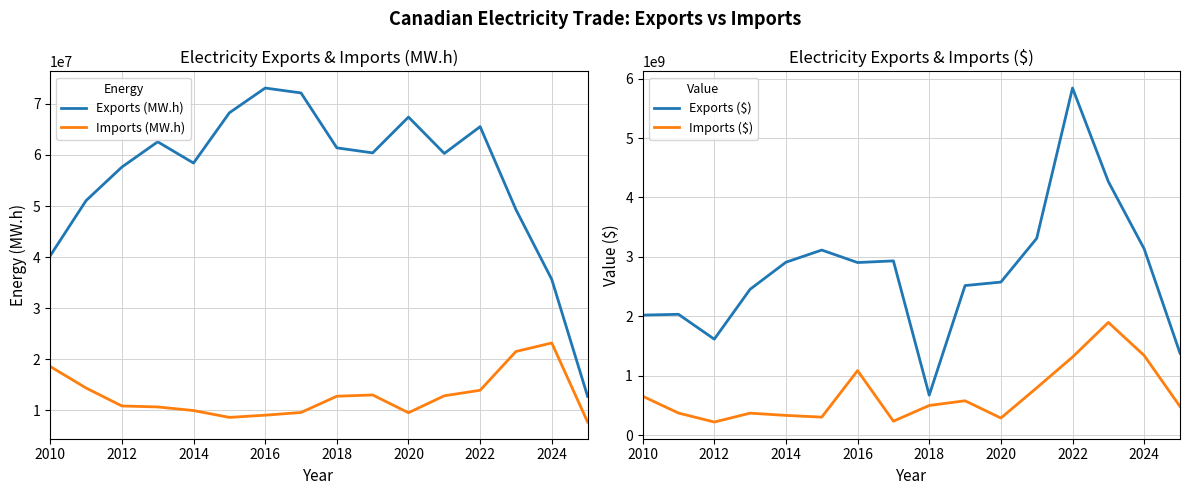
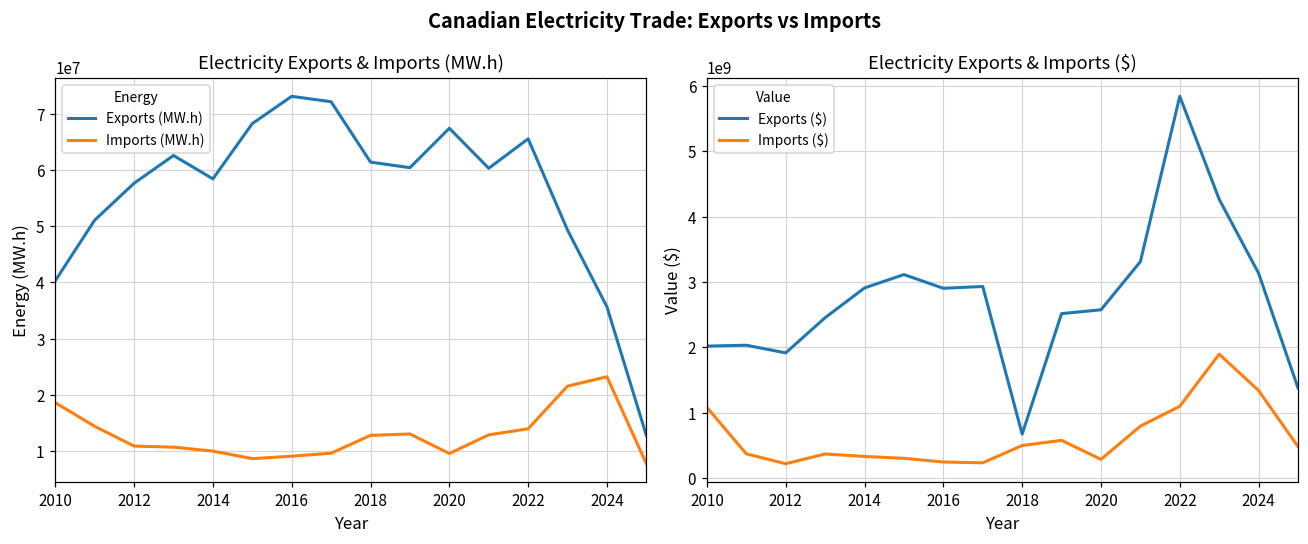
Electricity Exports & Imports ($), Imports ($), 2010: 700000000 -> 1100000000
Electricity Exports & Imports ($), Exports ($), 2012: 1600000000 -> 1900000000
Electricity Exports & Imports ($), Imports ($), 2016: 1100000000 -> 200000000
Electricity Exports & Imports ($), Imports ($), 2022: 1300000000 -> 1100000000
